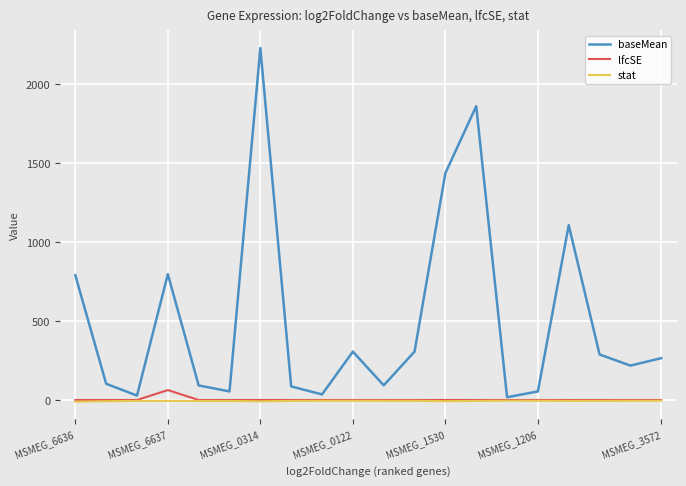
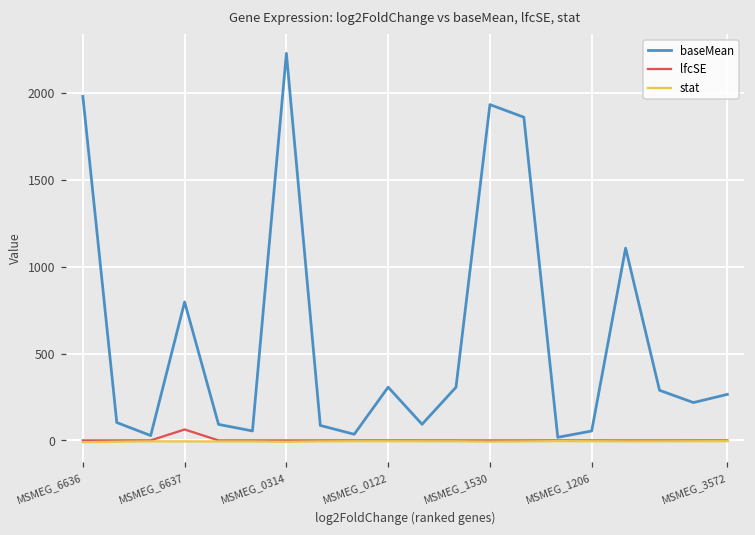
baseMean, MSMEG_6636: 790 -> 1980
baseMean, MSMEG_1530: 1440 -> 1930
